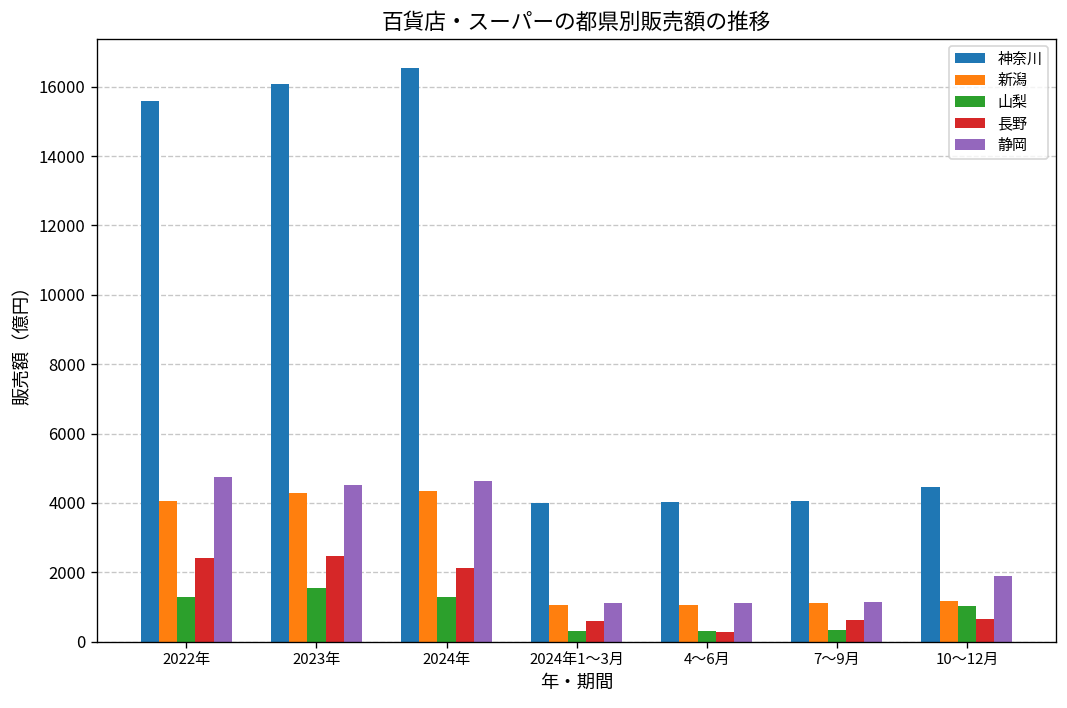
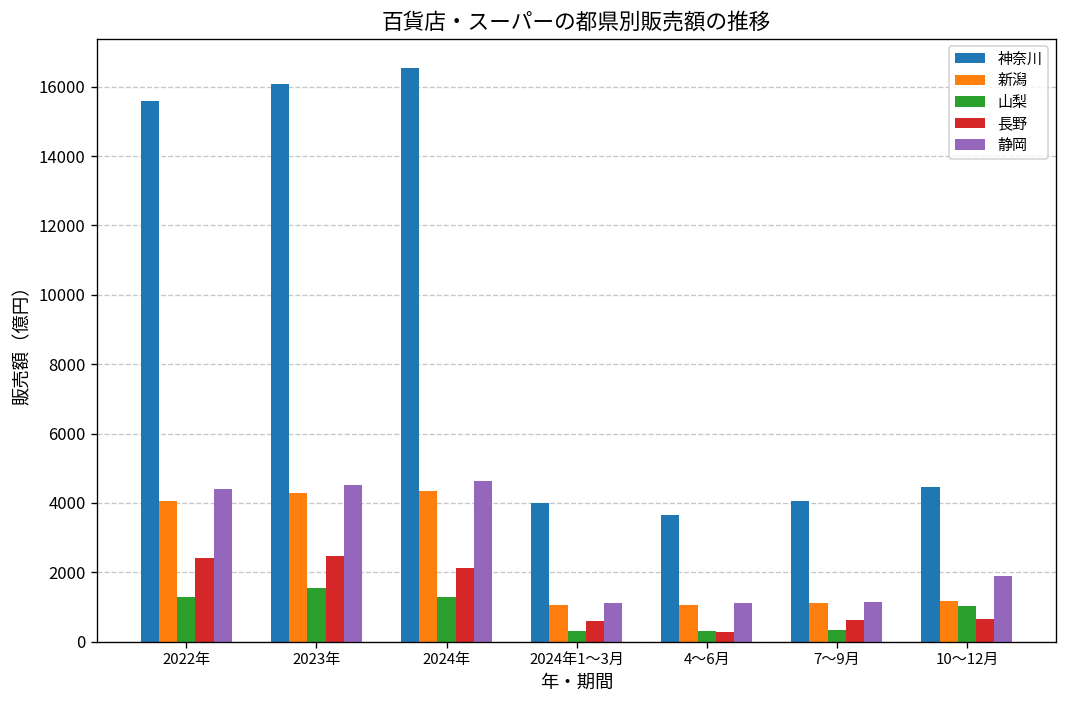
静岡, 2022年: 4700 -> 4400
神奈川, 4～6月: 4000 -> 3600
